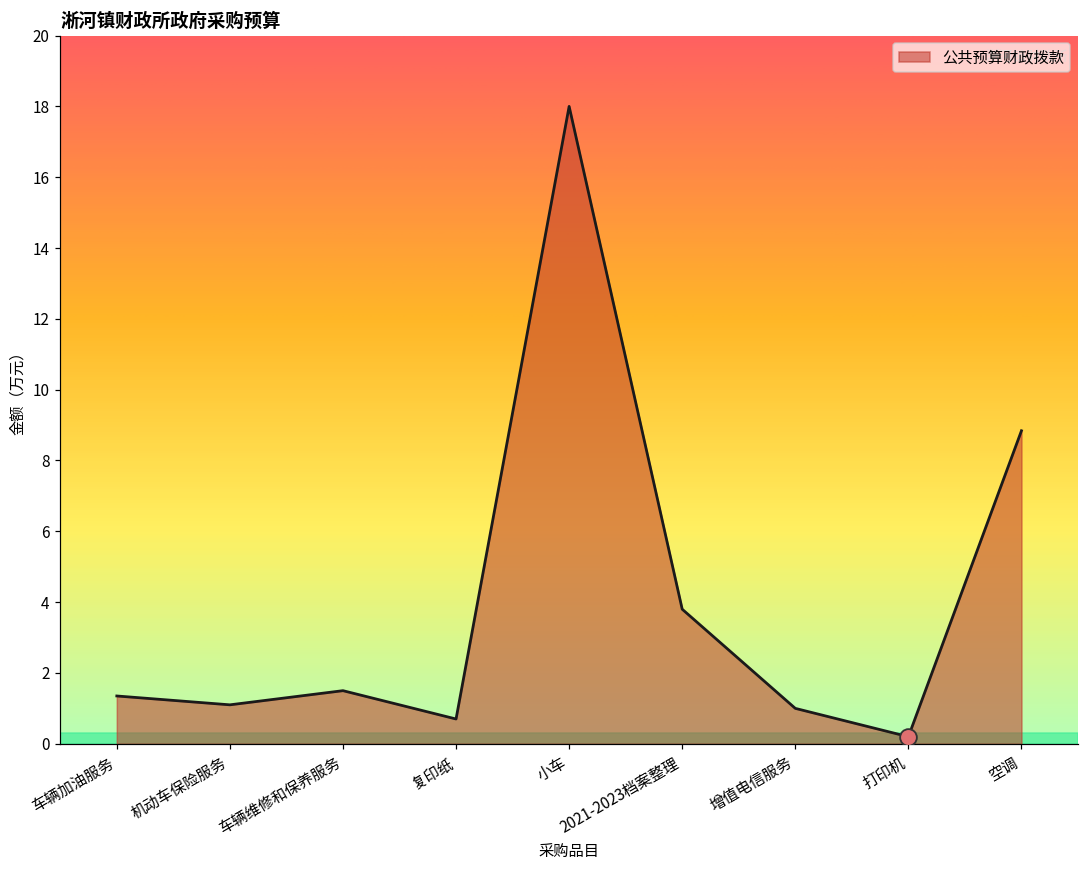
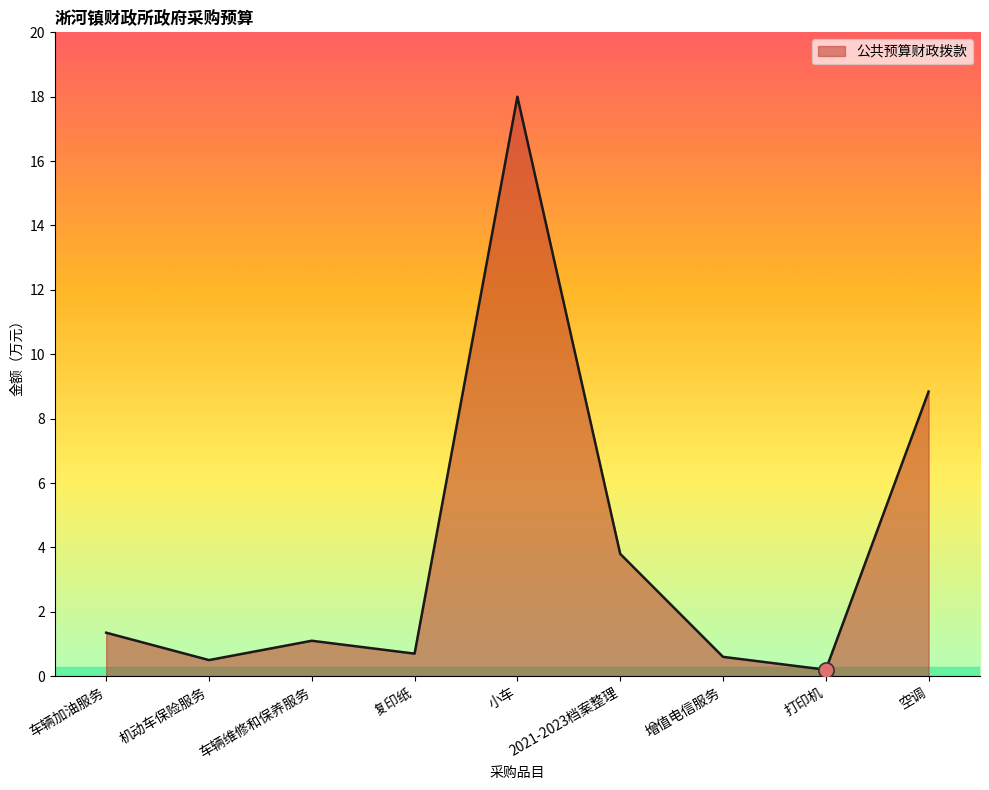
公共预算财政拨款, 机动车保险服务: 1.1 -> 0.5
公共预算财政拨款, 车辆维修和保养服务: 1.5 -> 1.1
公共预算财政拨款, 增值电信服务: 1.0 -> 0.6
